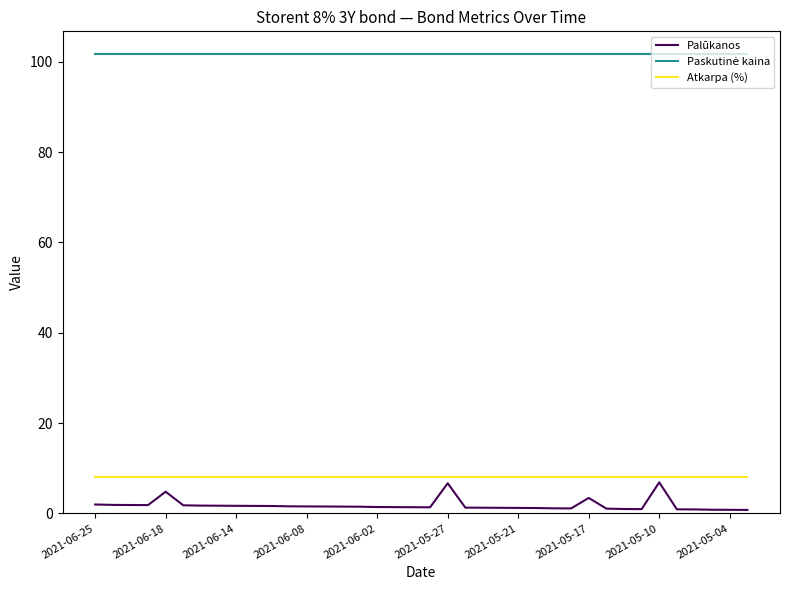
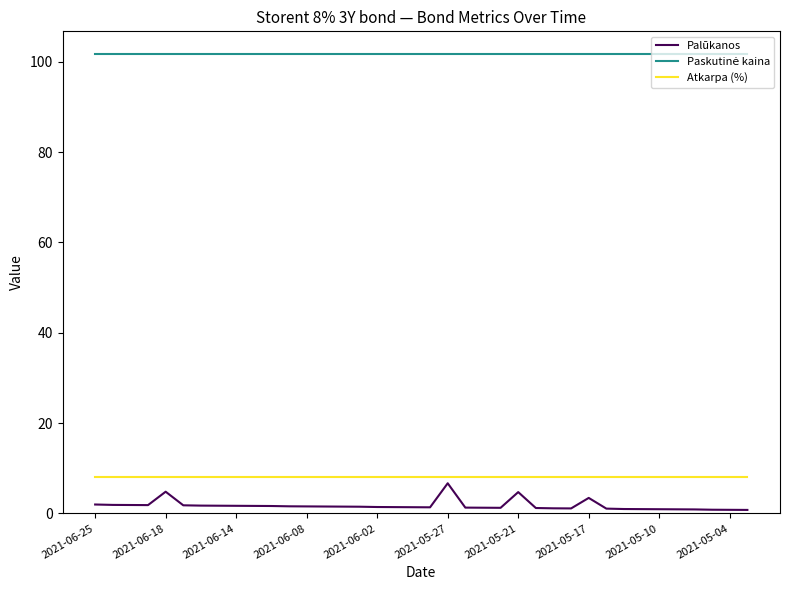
Palūkanos, 2021-05-21: 1 -> 5
Palūkanos, 2021-05-10: 7 -> 1
